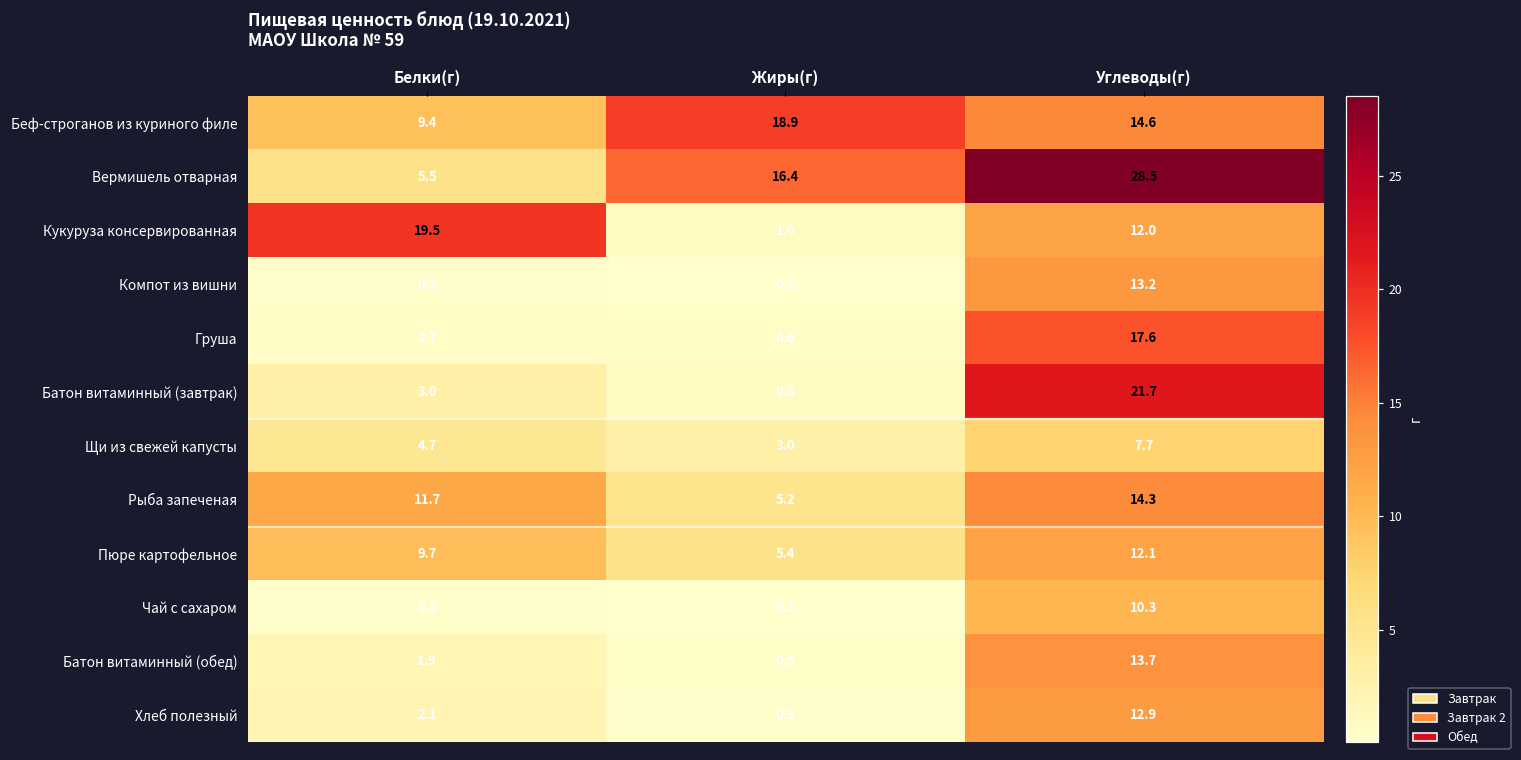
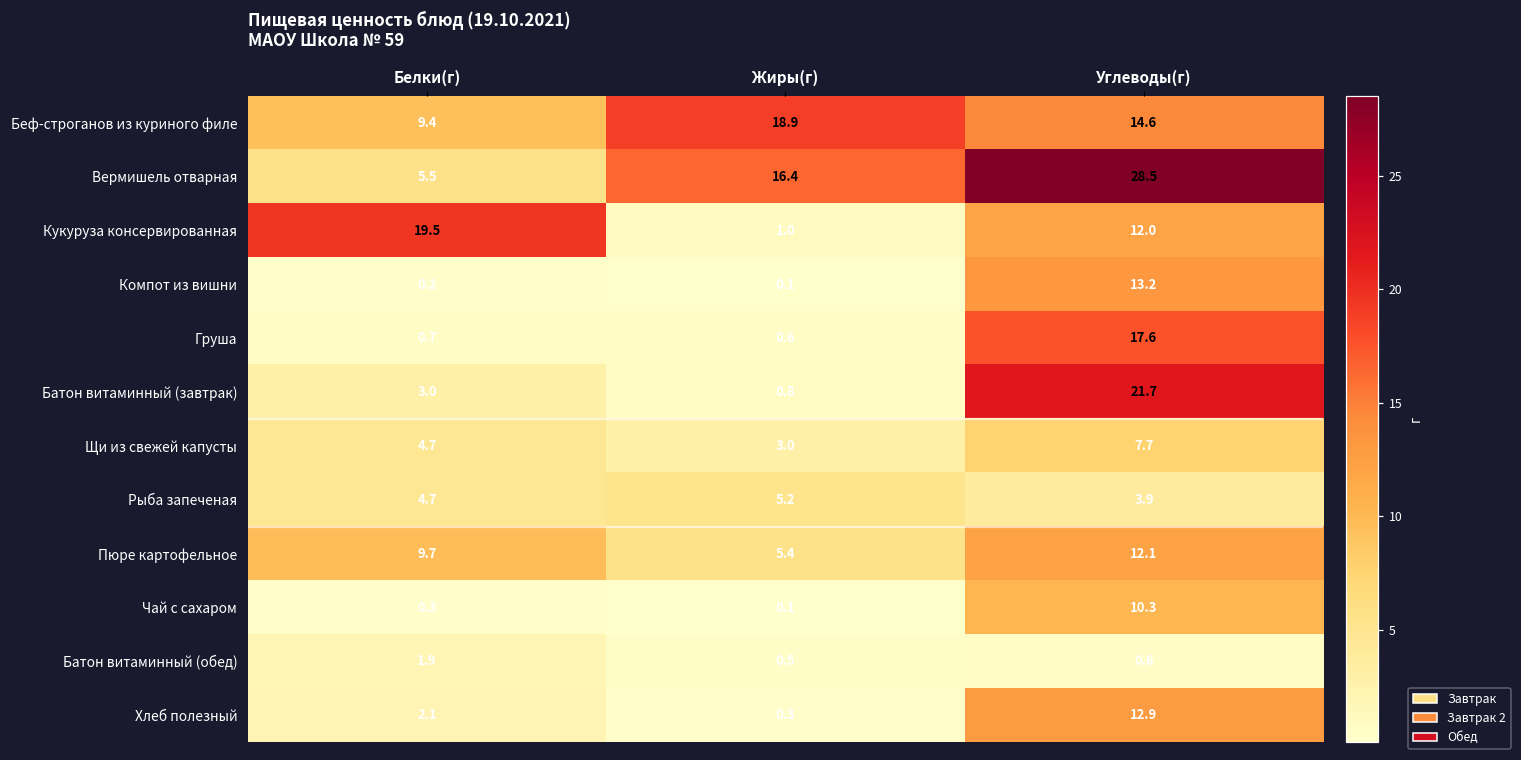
Рыба запеченая, Белки(г): 11.7 -> 4.7
Рыба запеченая, Углеводы(г): 14.3 -> 3.9
Батон витаминный (обед), Углеводы(г): 13.7 -> 0.6
